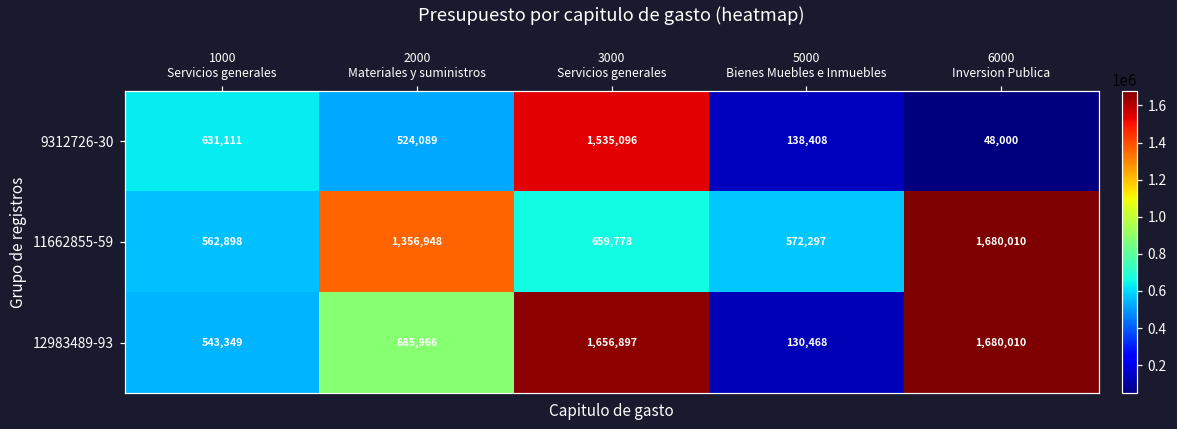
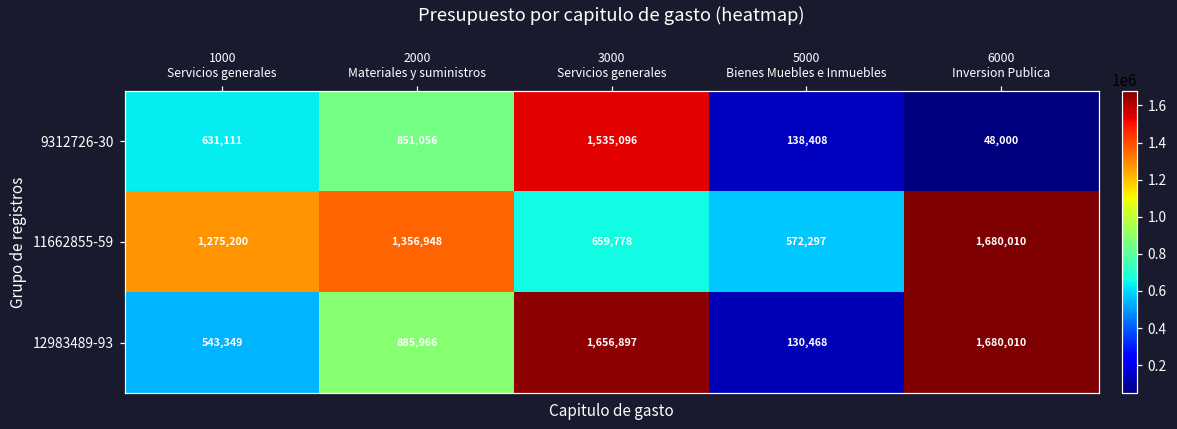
9312726-30, 2000 Materiales y suministros: 524,089 -> 851,056
11662855-59, 1000 Servicios generales: 562,898 -> 1,275,200
